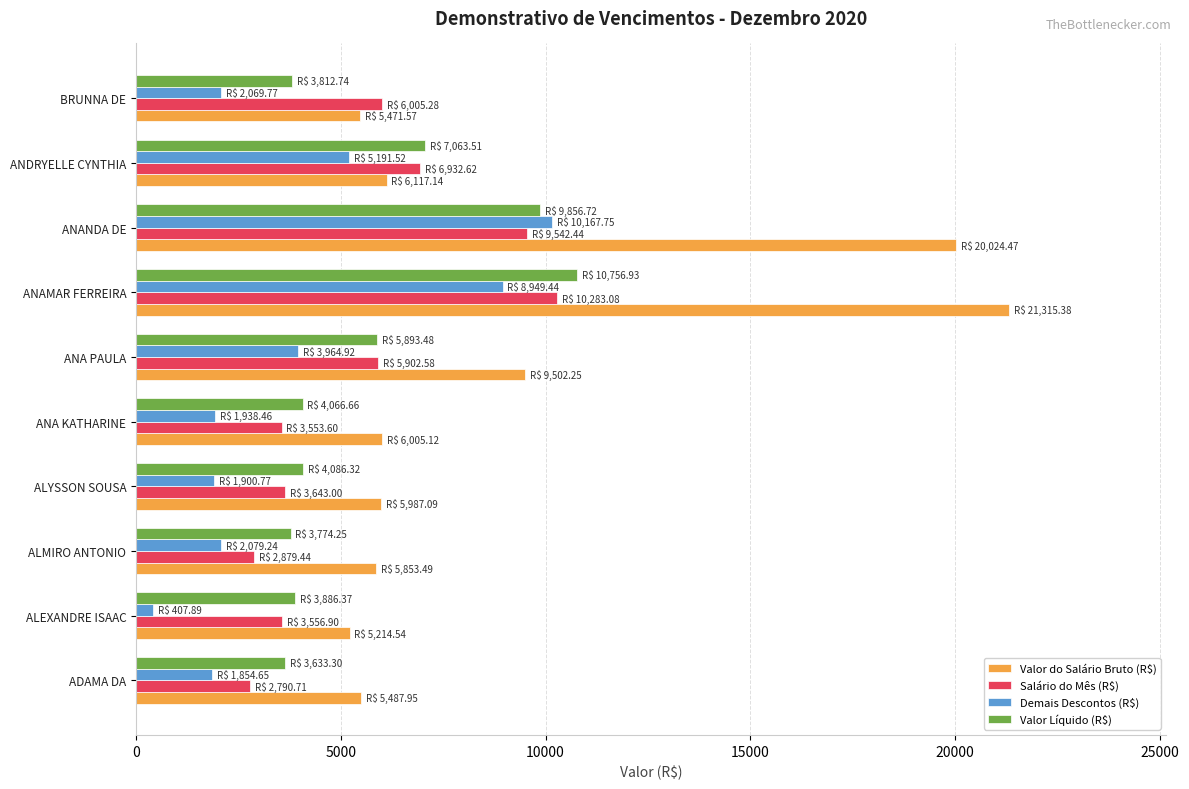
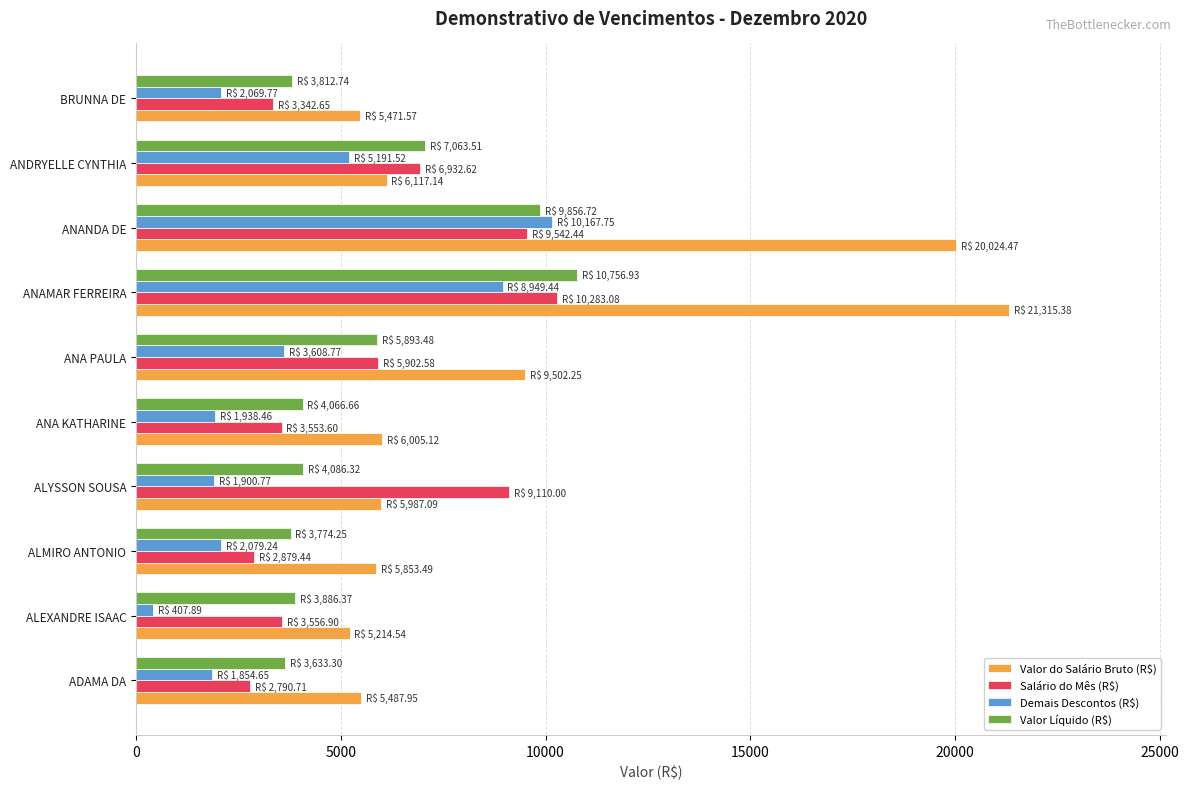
Salário do Mês (R$), BRUNNA DE: 6,005.28 -> 3,342.65
Demais Descontos (R$), ANA PAULA: 3,964.92 -> 3,608.77
Salário do Mês (R$), ALYSSON SOUSA: 3,643.00 -> 9,110.00
